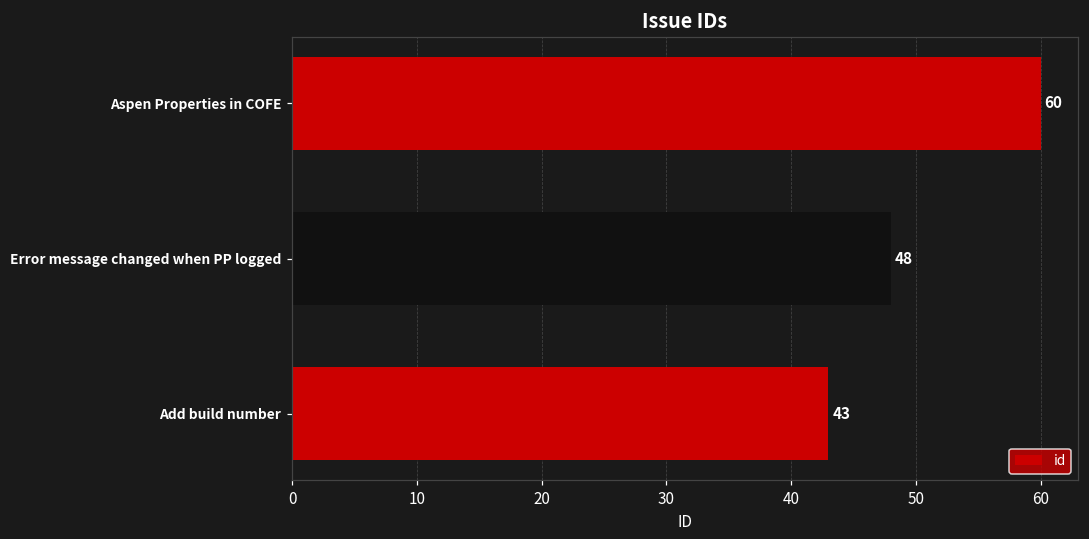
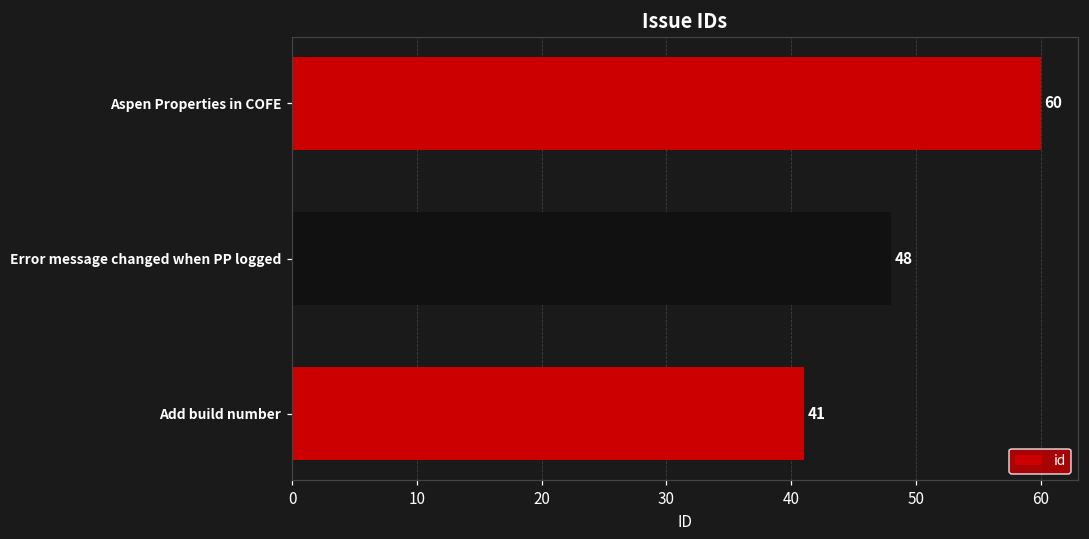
Add build number: 43 -> 41
